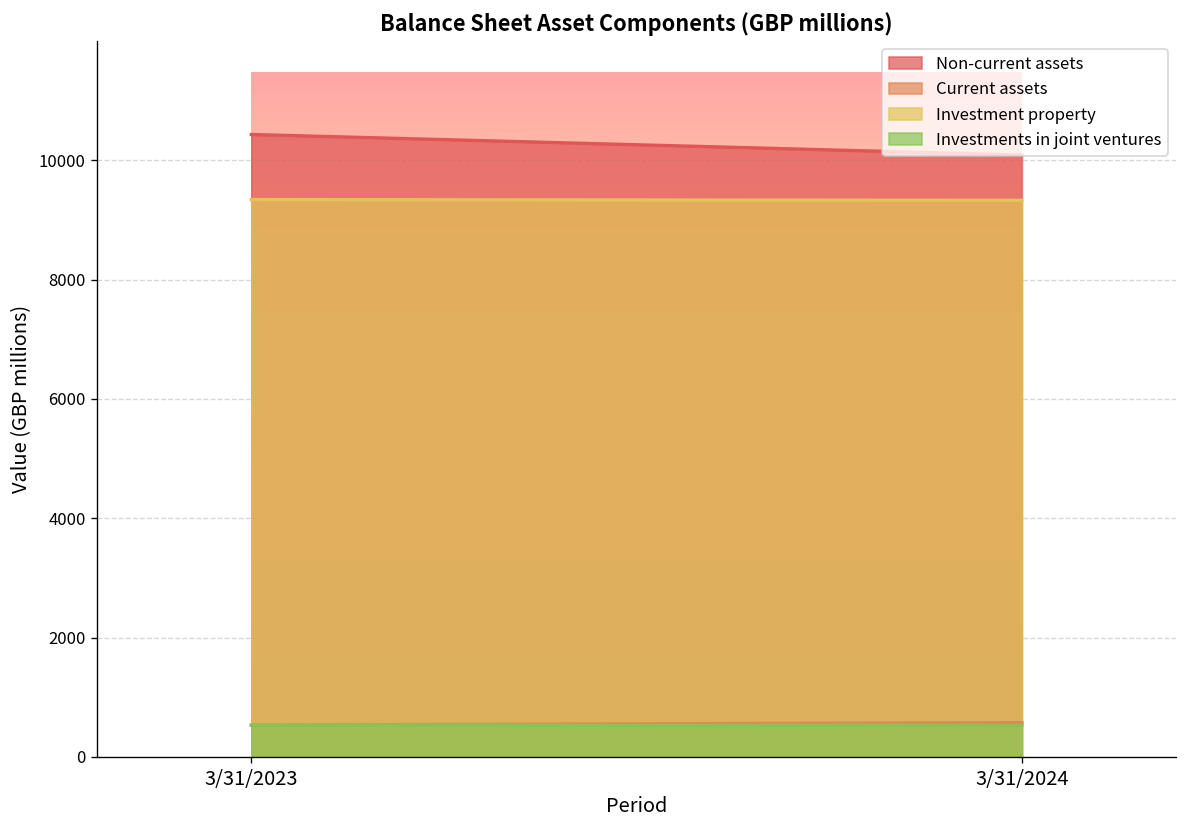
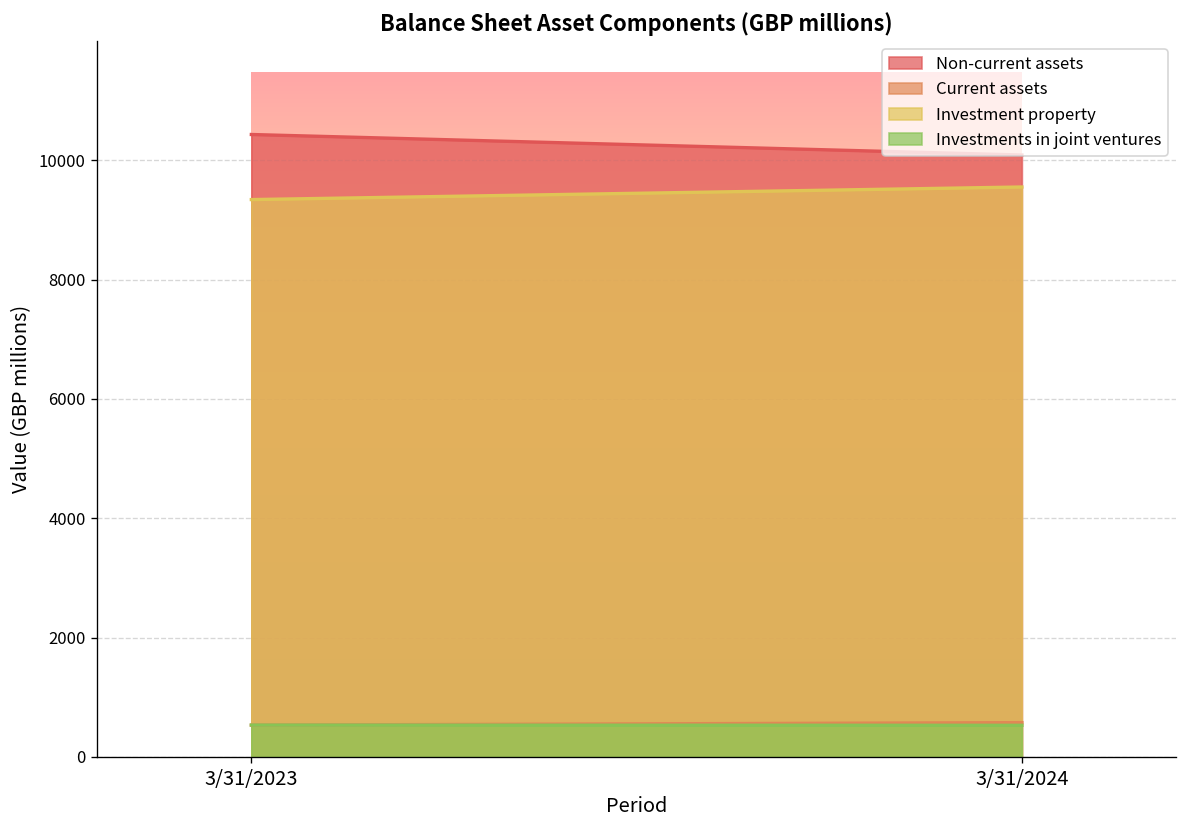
Investment property, 3/31/2024: 9300 -> 9600
